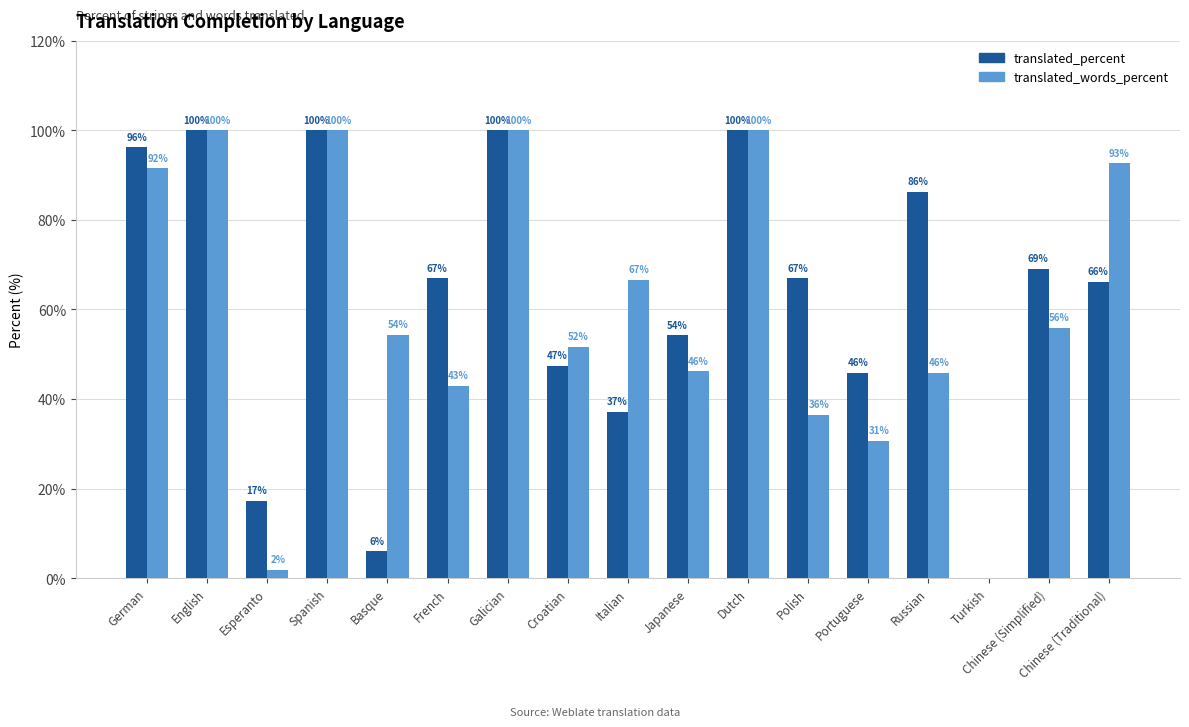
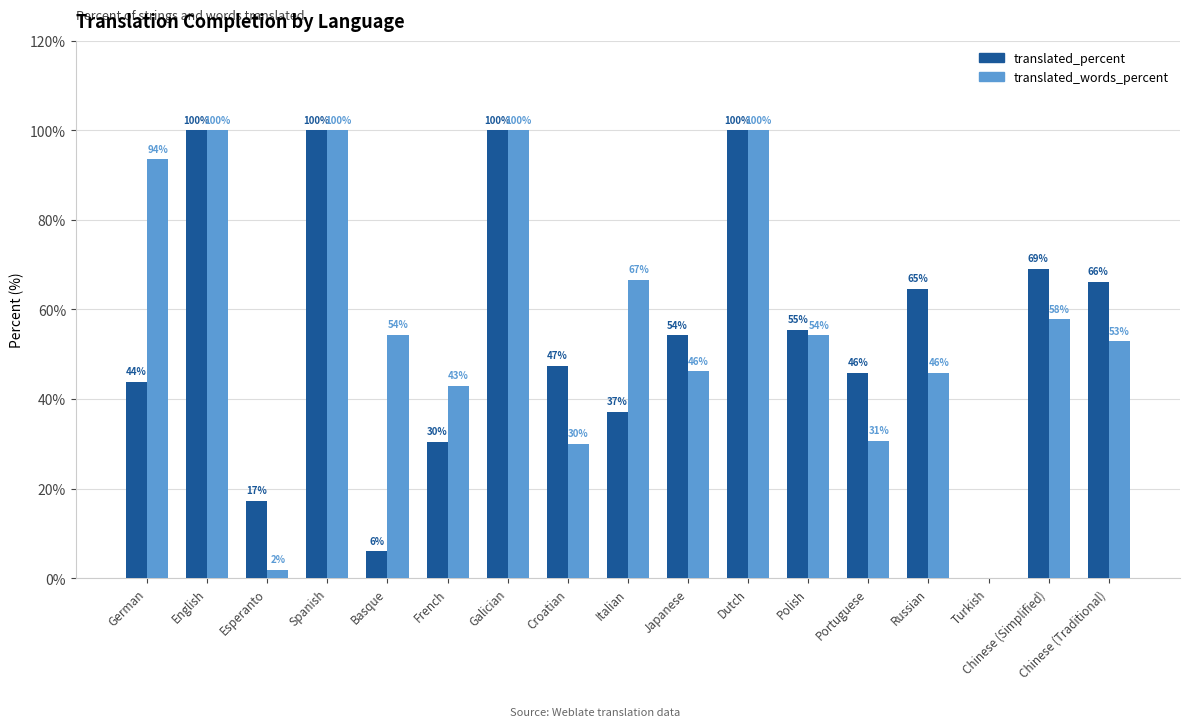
translated_percent, German: 96% -> 44%
translated_words_percent, German: 92% -> 94%
translated_percent, French: 67% -> 30%
translated_words_percent, Croatian: 52% -> 30%
translated_percent, Polish: 67% -> 55%
translated_words_percent, Polish: 36% -> 54%
translated_percent, Russian: 86% -> 65%
translated_words_percent, Chinese (Simplified): 56% -> 58%
translated_words_percent, Chinese (Traditional): 93% -> 53%
